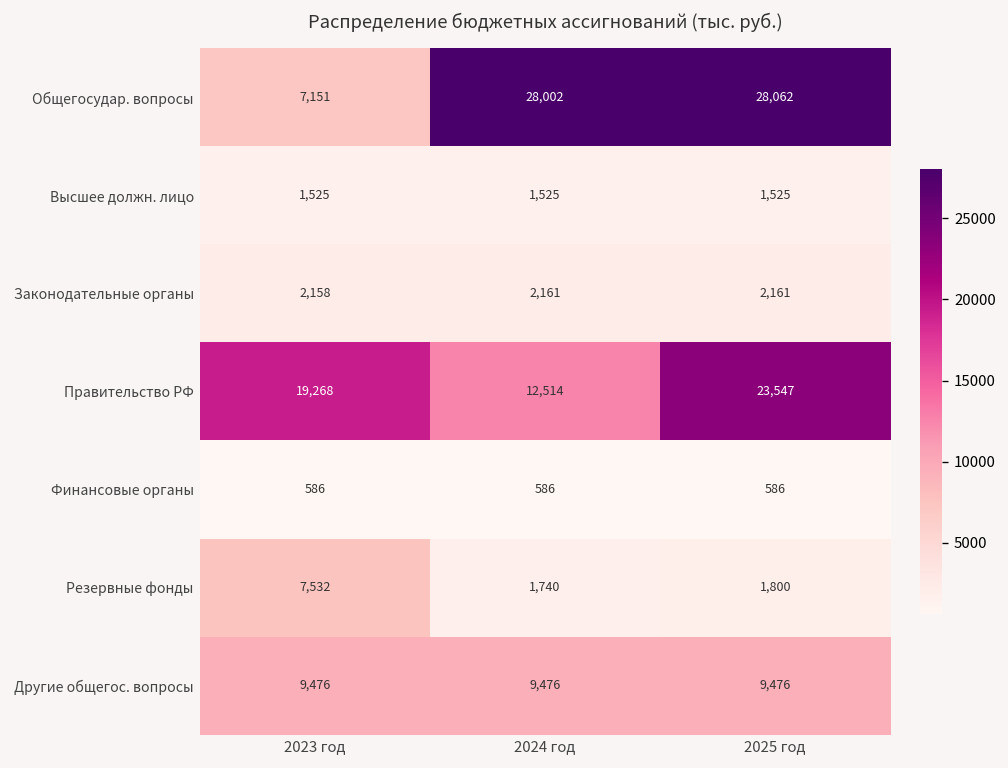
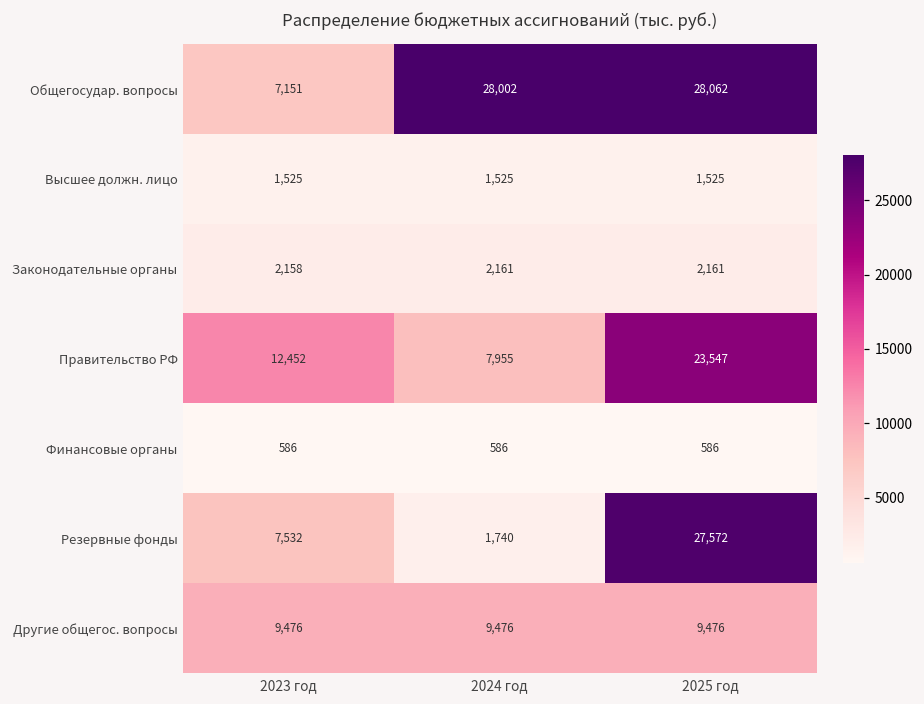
Правительство РФ, 2023 год: 19,268 -> 12,452
Правительство РФ, 2024 год: 12,514 -> 7,955
Резервные фонды, 2025 год: 1,800 -> 27,572
